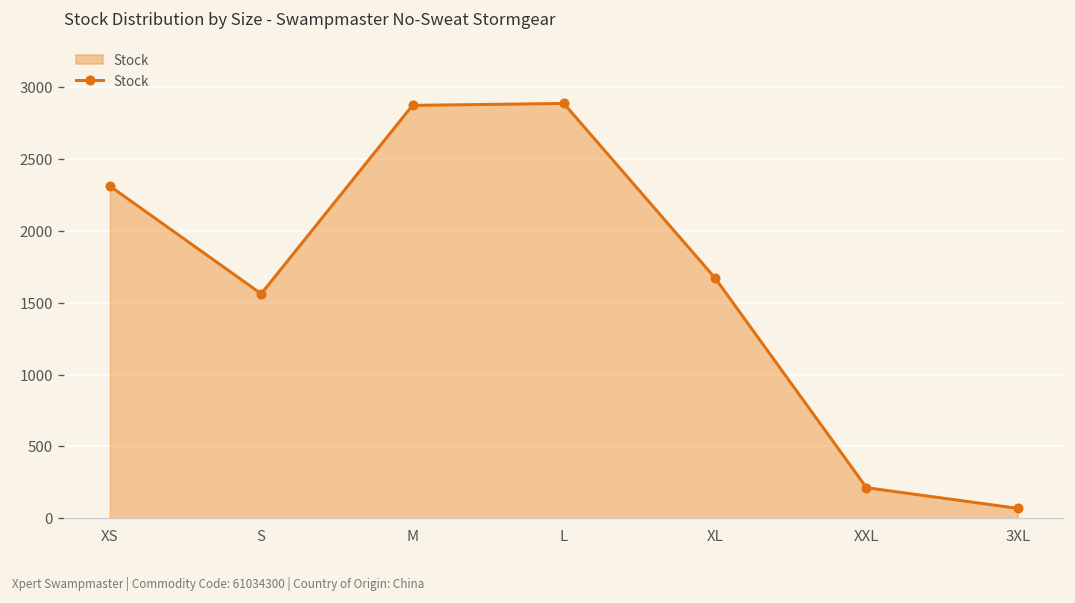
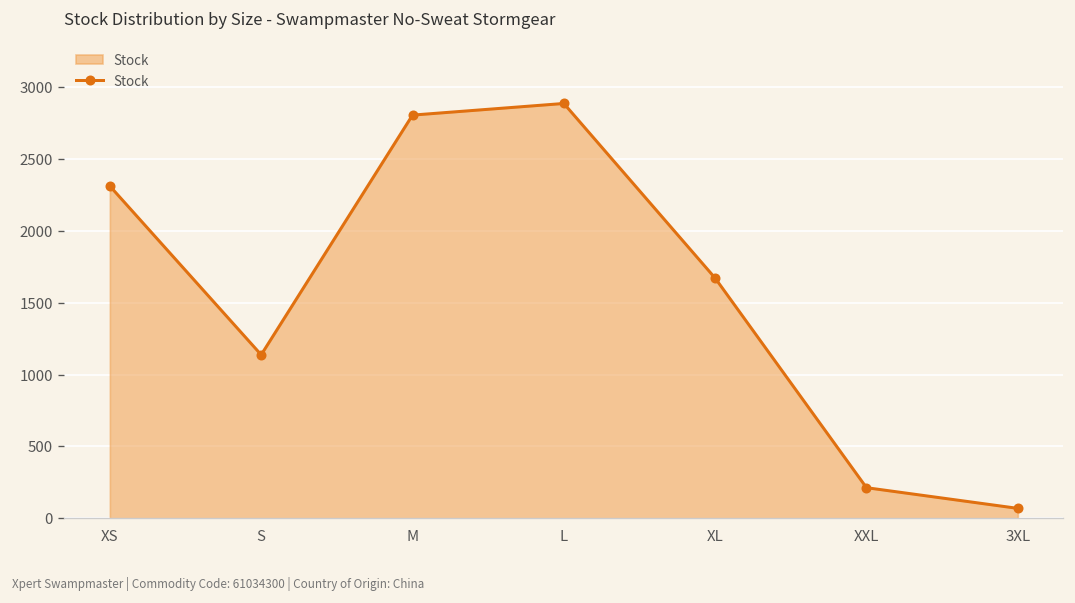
S: 1560 -> 1140
M: 2870 -> 2810
